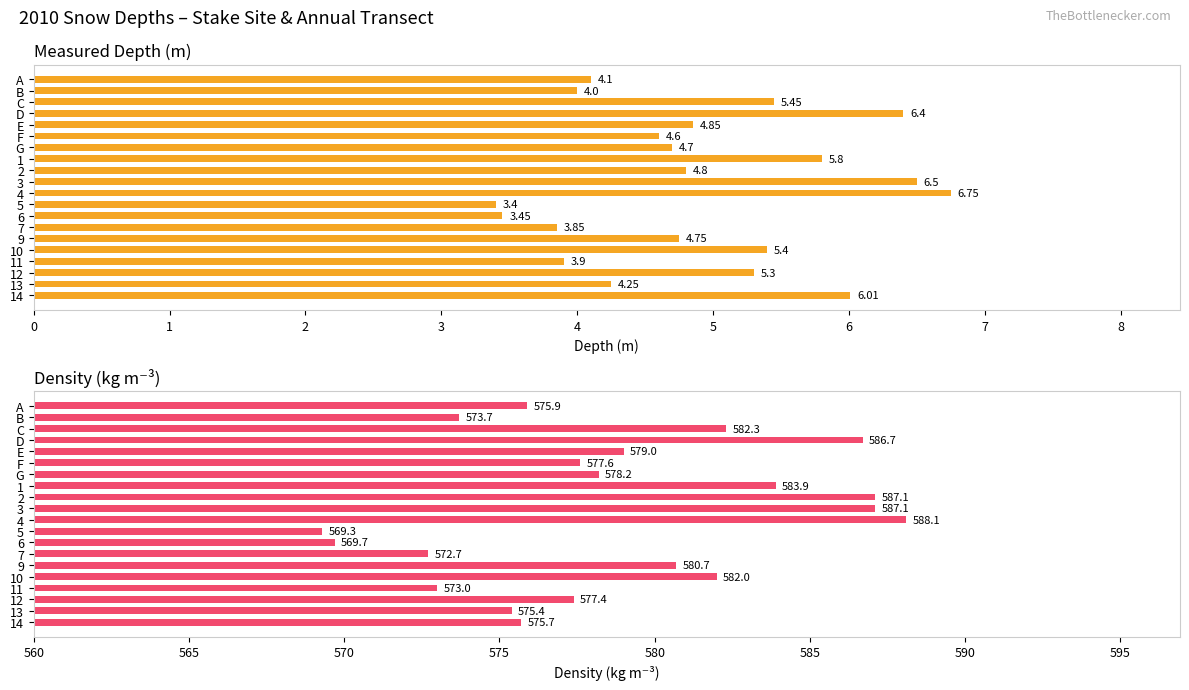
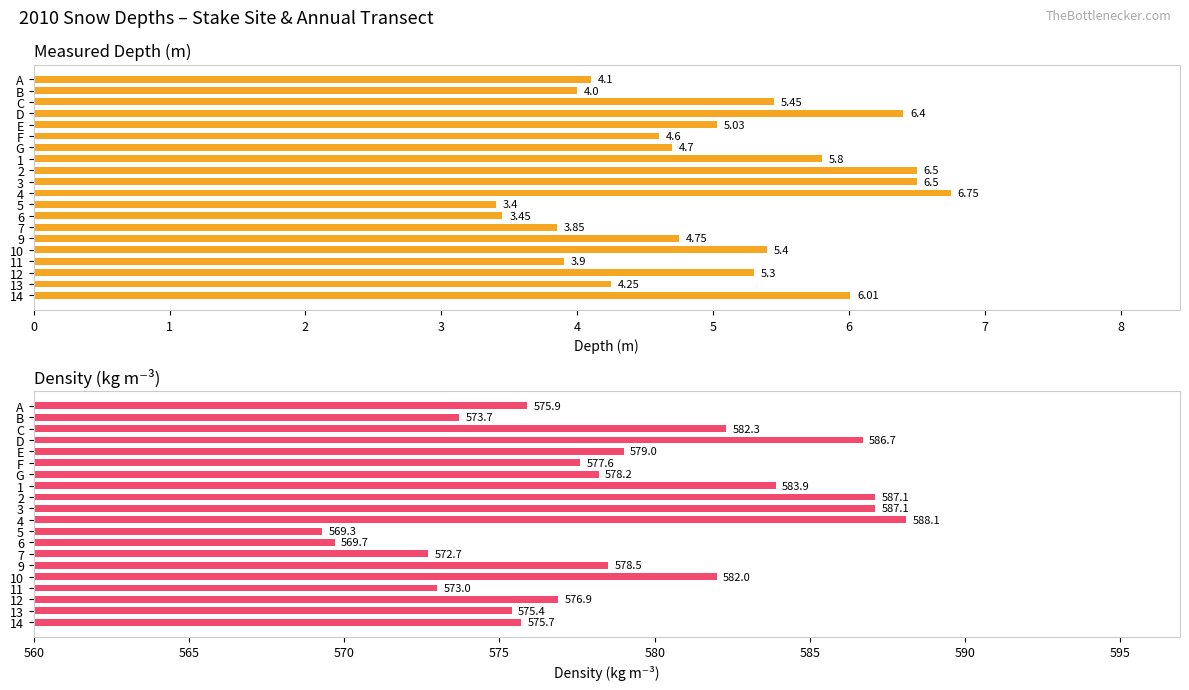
Measured Depth (m), E: 4.85 -> 5.03
Measured Depth (m), 2: 4.8 -> 6.5
Density (kg m⁻³), 9: 580.7 -> 578.5
Density (kg m⁻³), 12: 577.4 -> 576.9
